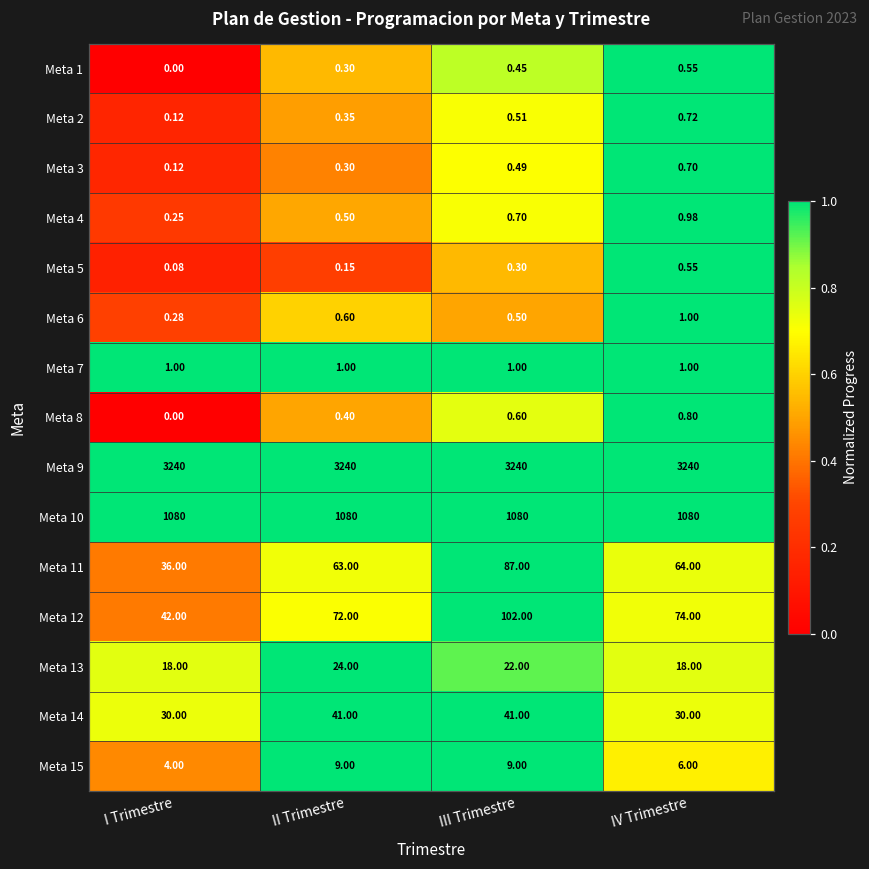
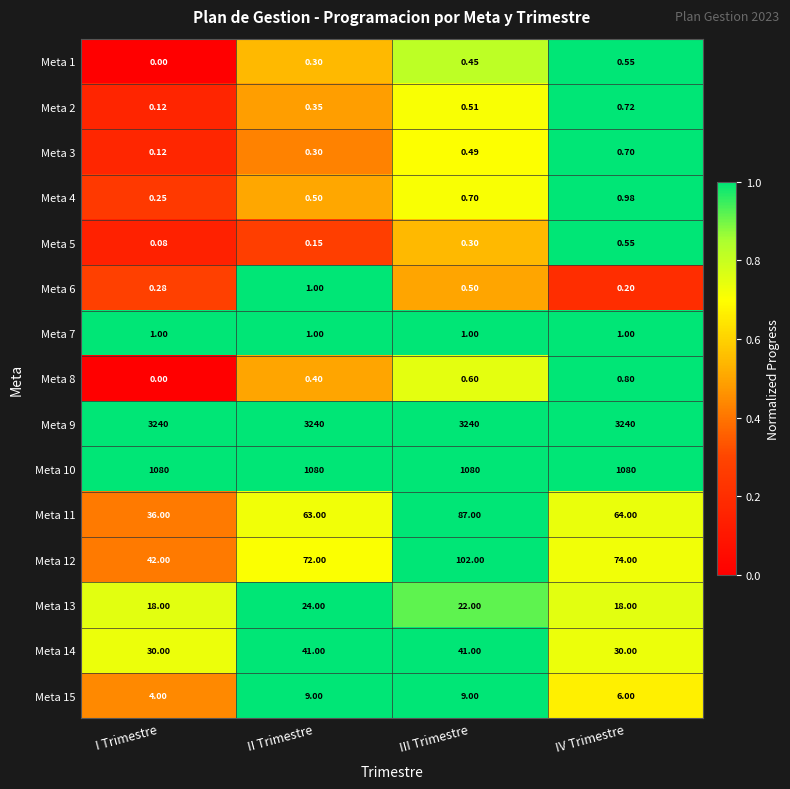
Meta 6, II Trimestre: 0.60 -> 1.00
Meta 6, IV Trimestre: 1.00 -> 0.20
